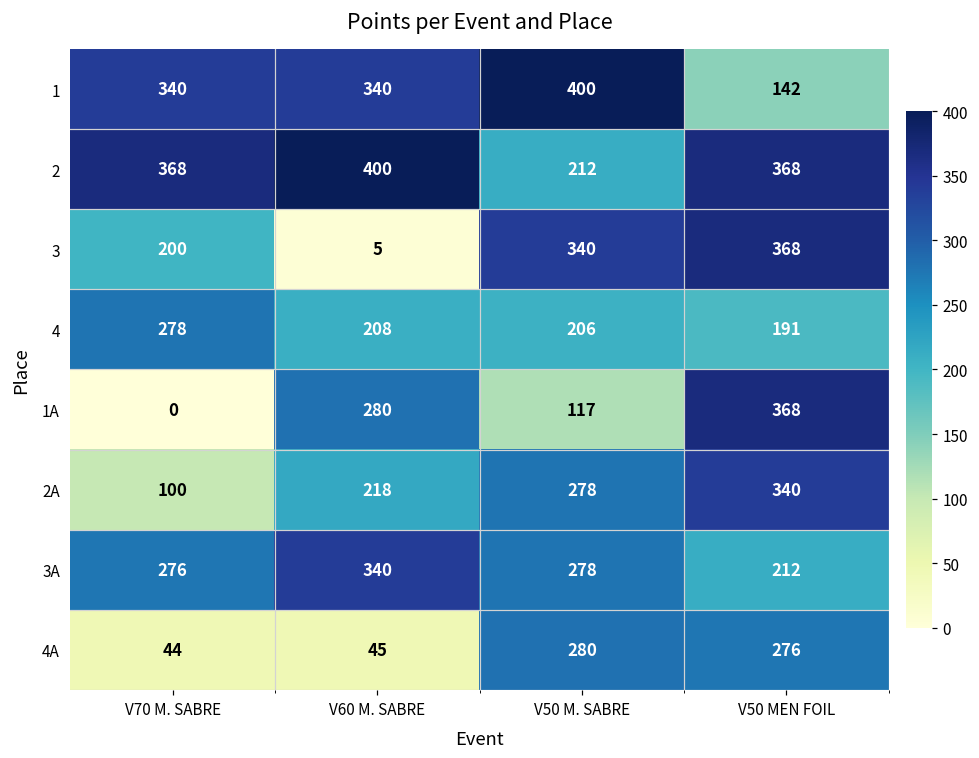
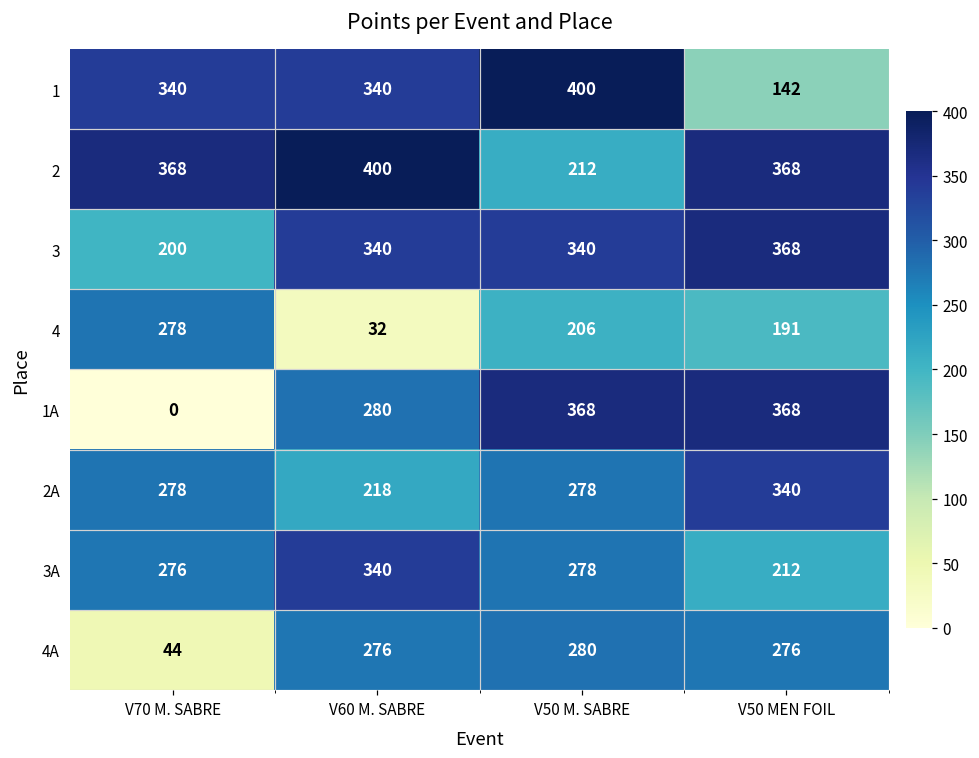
3, V60 M. SABRE: 5 -> 340
4, V60 M. SABRE: 208 -> 32
1A, V50 M. SABRE: 117 -> 368
2A, V70 M. SABRE: 100 -> 278
4A, V60 M. SABRE: 45 -> 276
